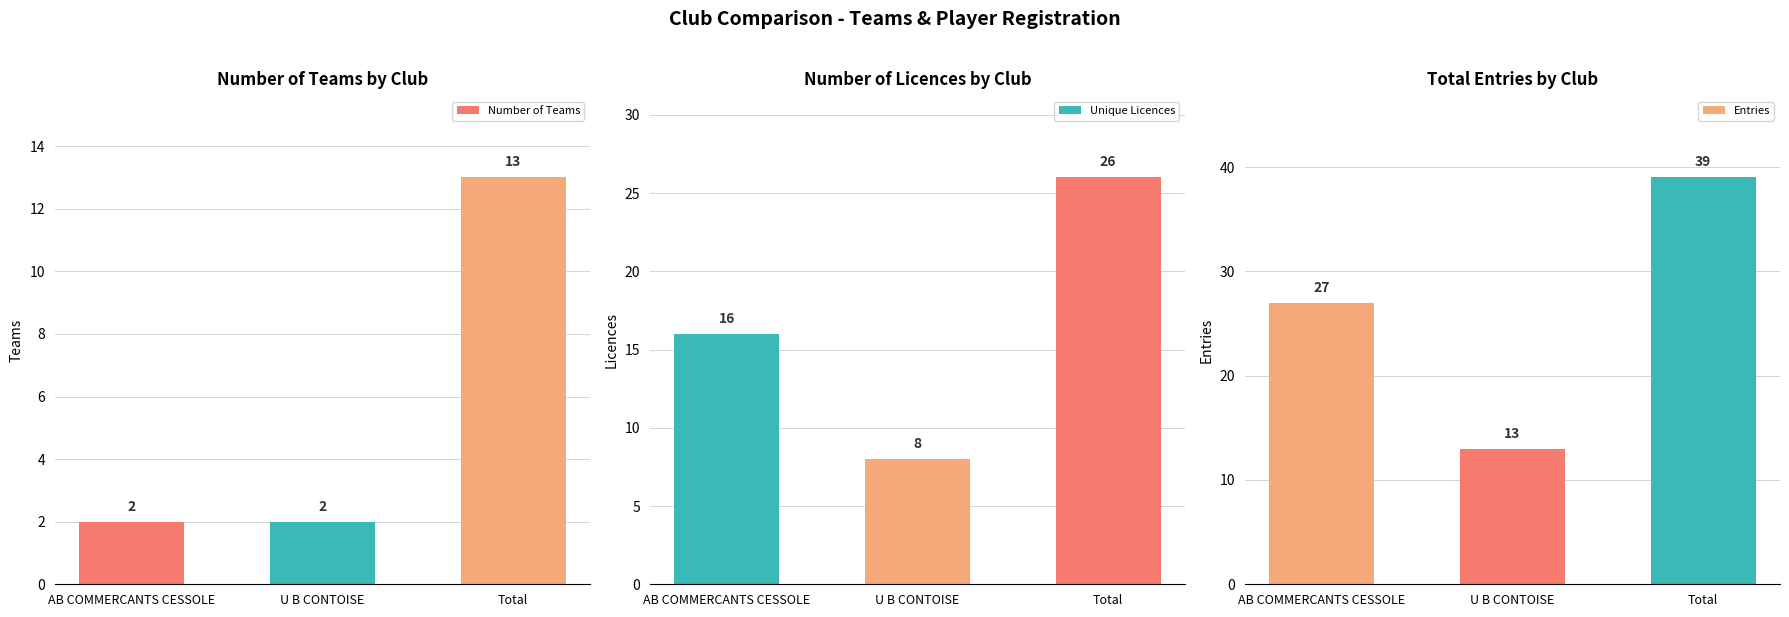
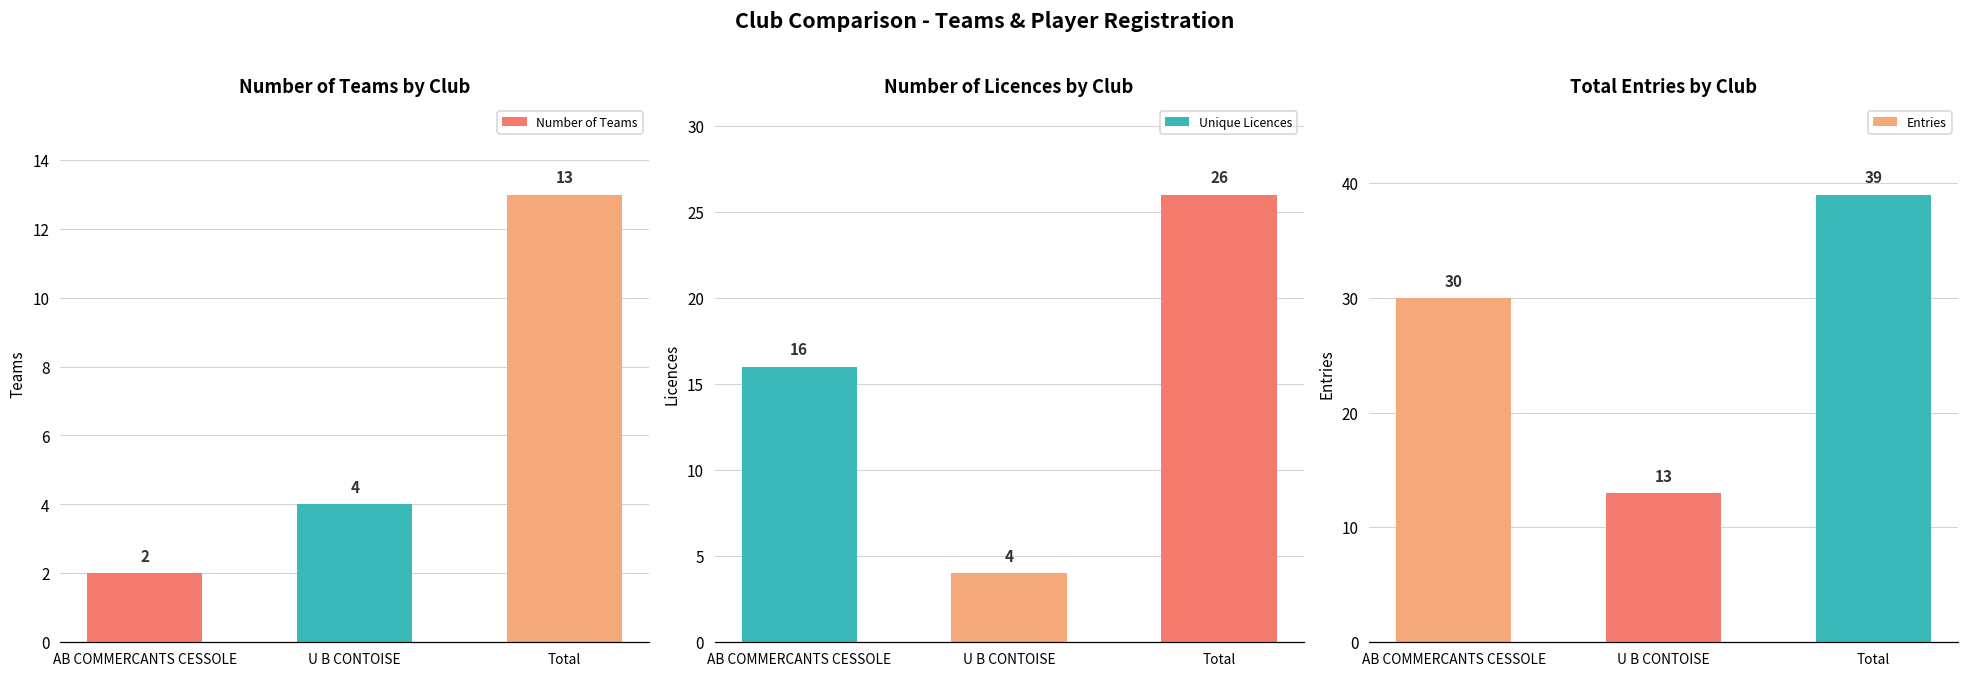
Number of Teams by Club, U B CONTOISE: 2 -> 4
Number of Licences by Club, U B CONTOISE: 8 -> 4
Total Entries by Club, AB COMMERCANTS CESSOLE: 27 -> 30
